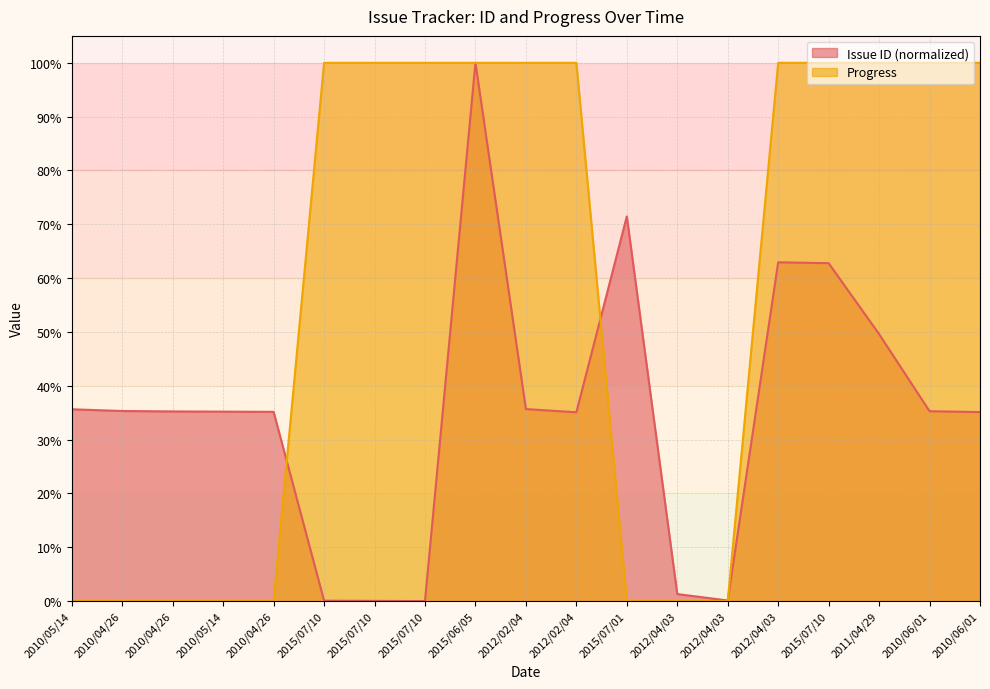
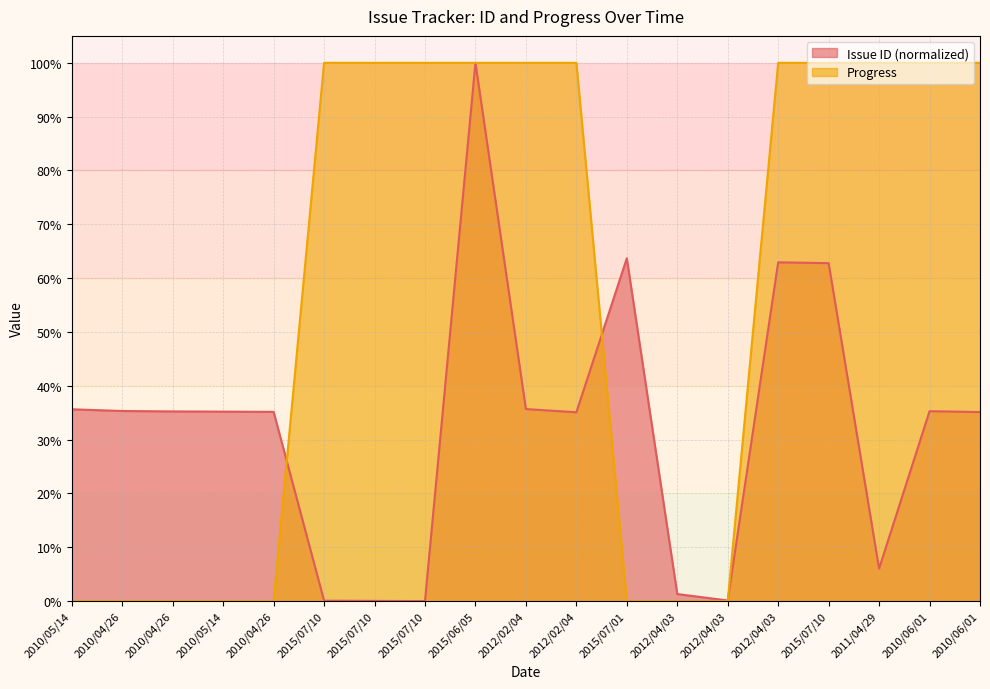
Issue ID (normalized), 2015/07/01: 71% -> 64%
Issue ID (normalized), 2011/04/29: 50% -> 6%
